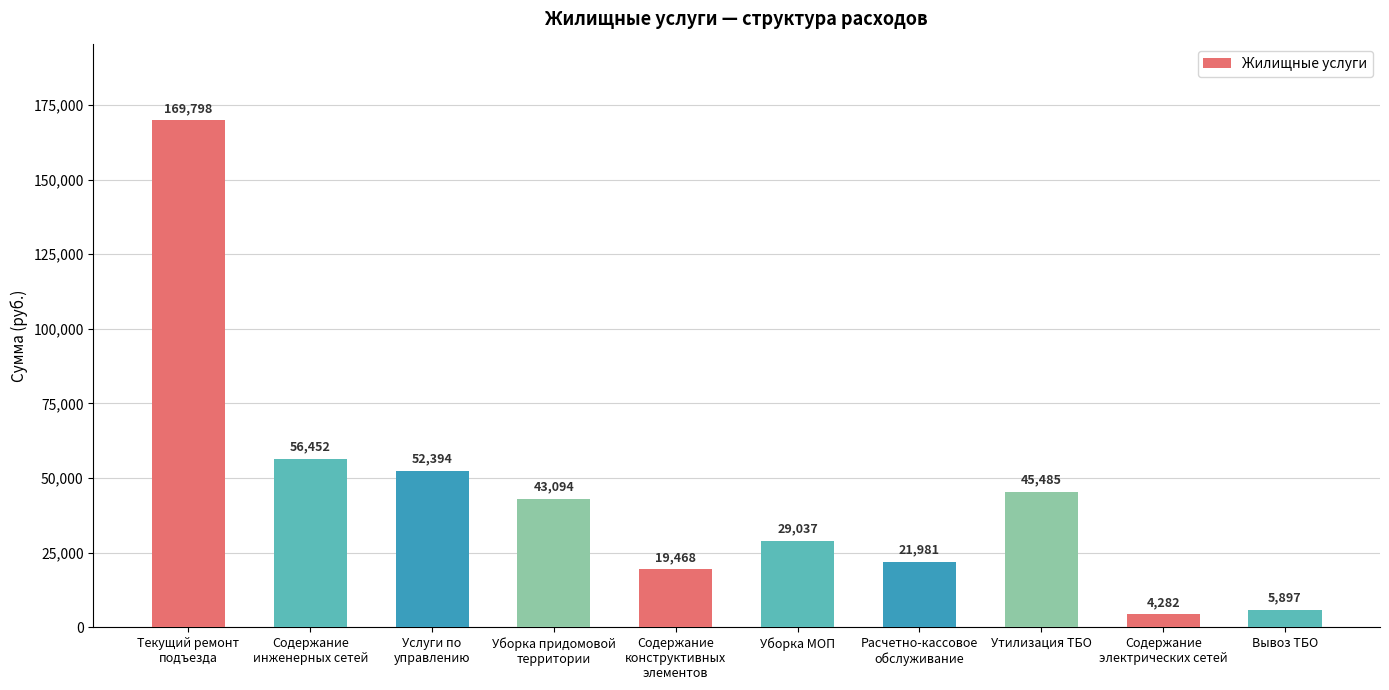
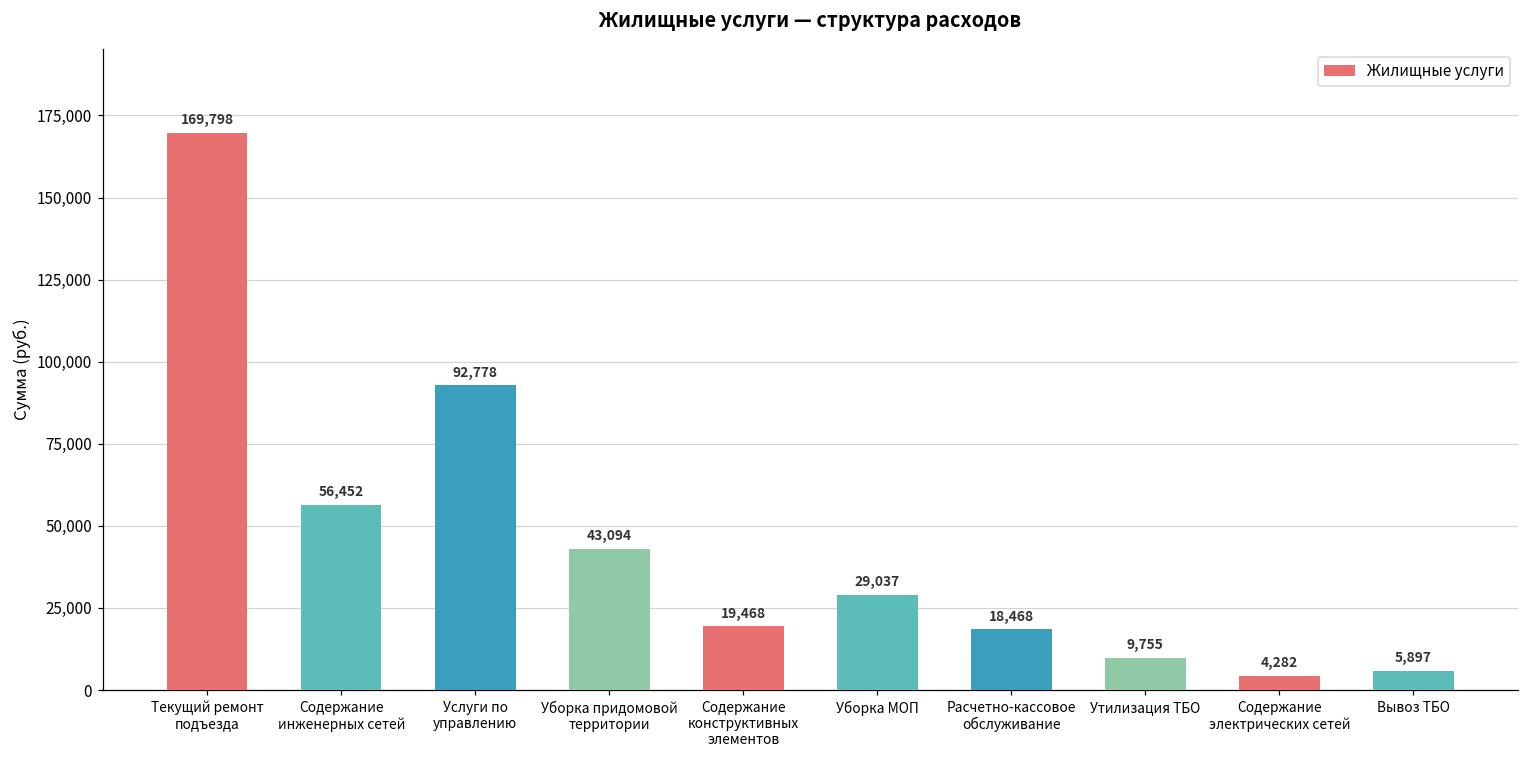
Услуги по управлению: 52,394 -> 92,778
Расчетно-кассовое обслуживание: 21,981 -> 18,468
Утилизация ТБО: 45,485 -> 9,755
